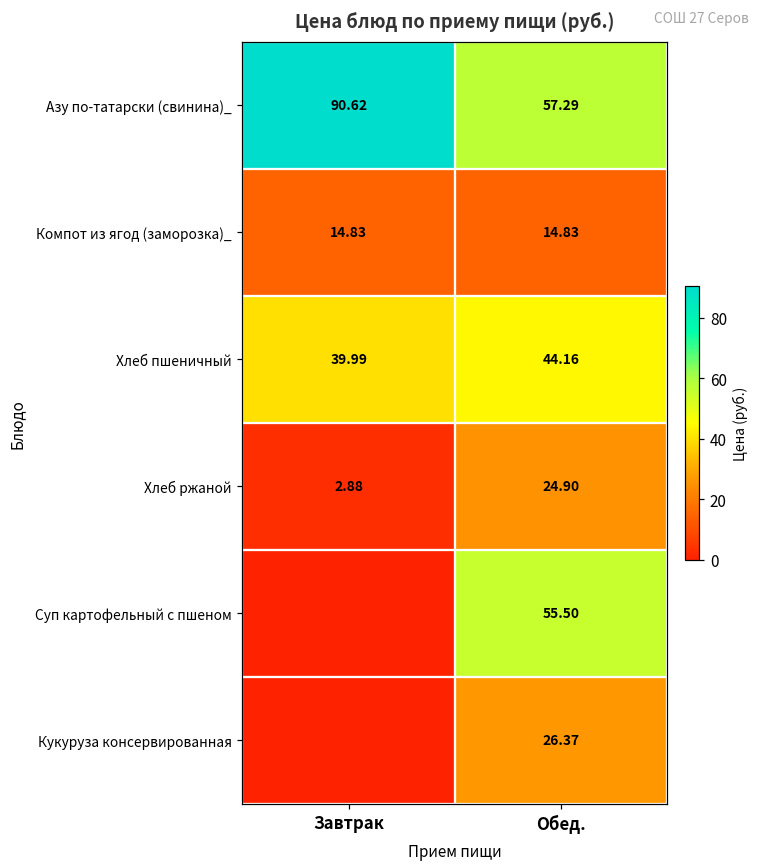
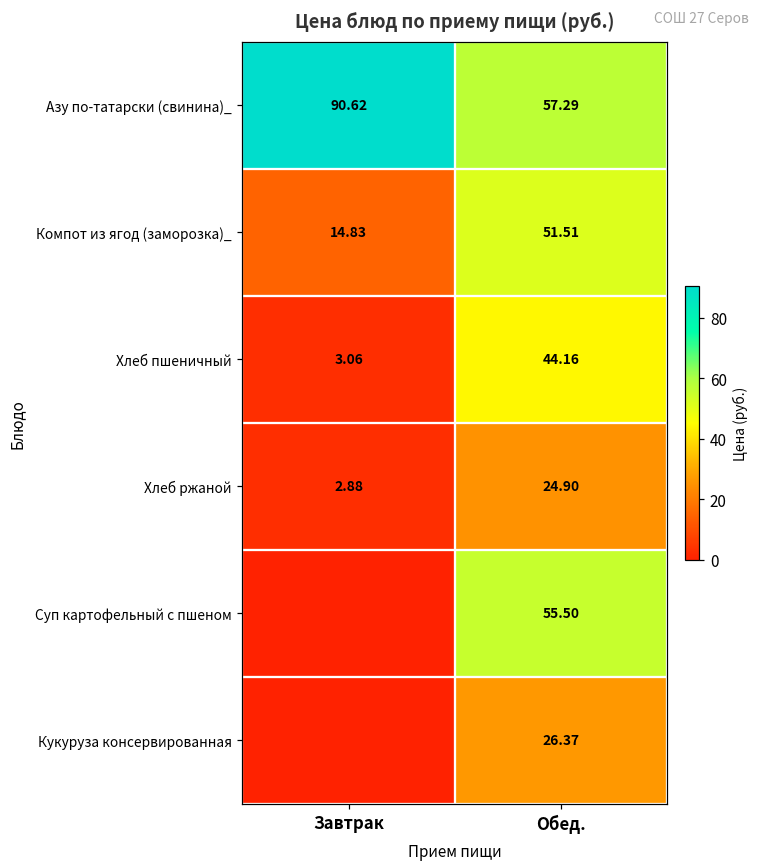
Компот из ягод (заморозка)_, Обед.: 14.83 -> 51.51
Хлеб пшеничный, Завтрак: 39.99 -> 3.06
